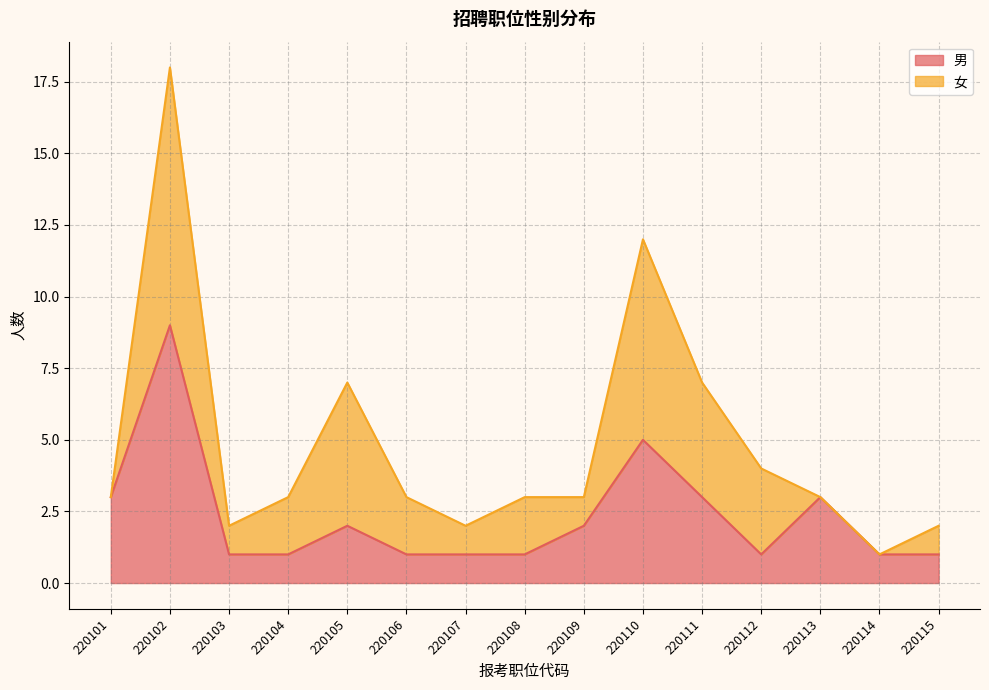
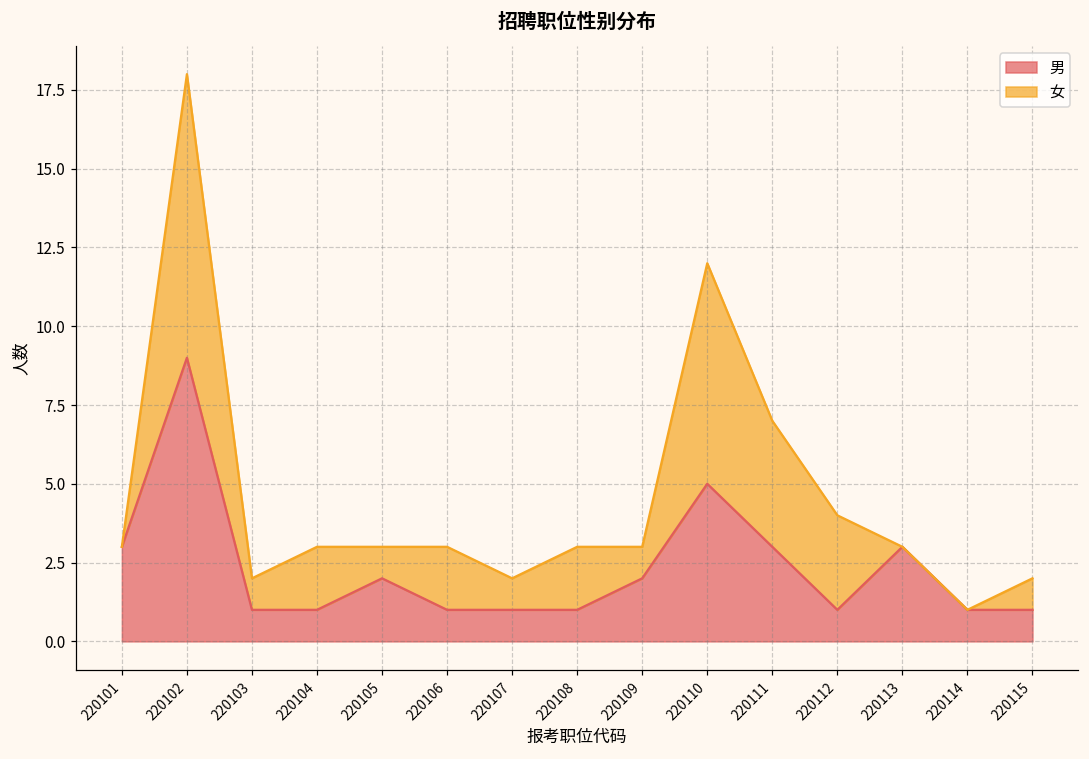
女, 220105: 5 -> 1
